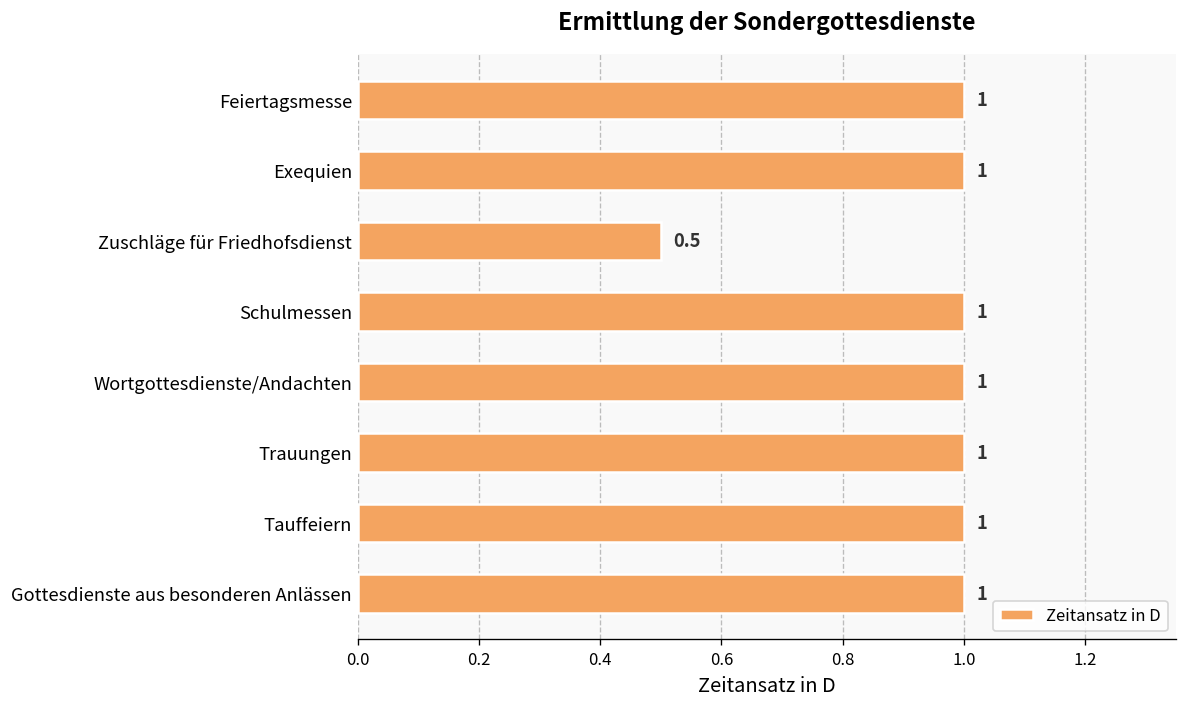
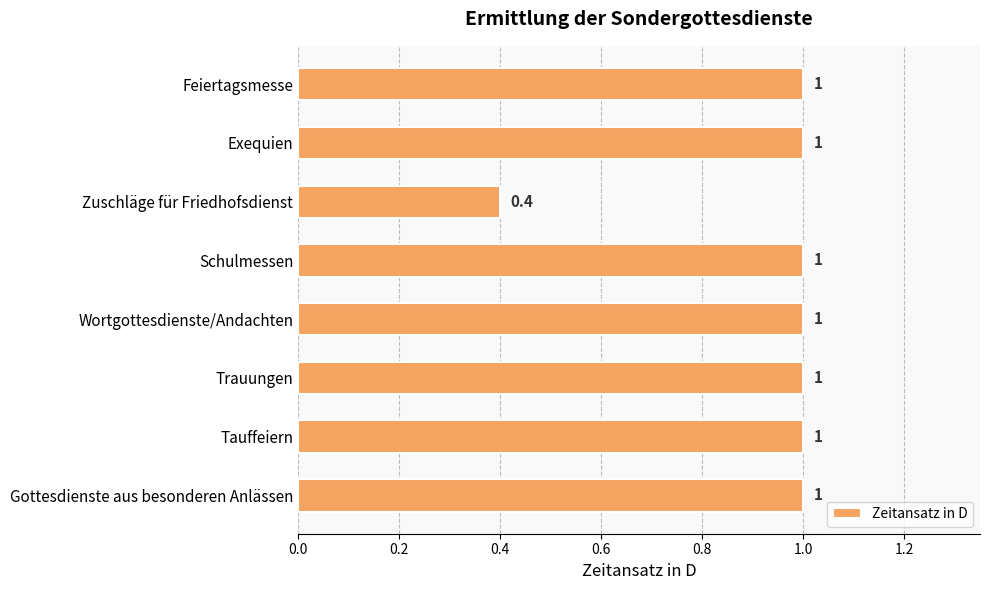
Zuschläge für Friedhofsdienst: 0.5 -> 0.4
